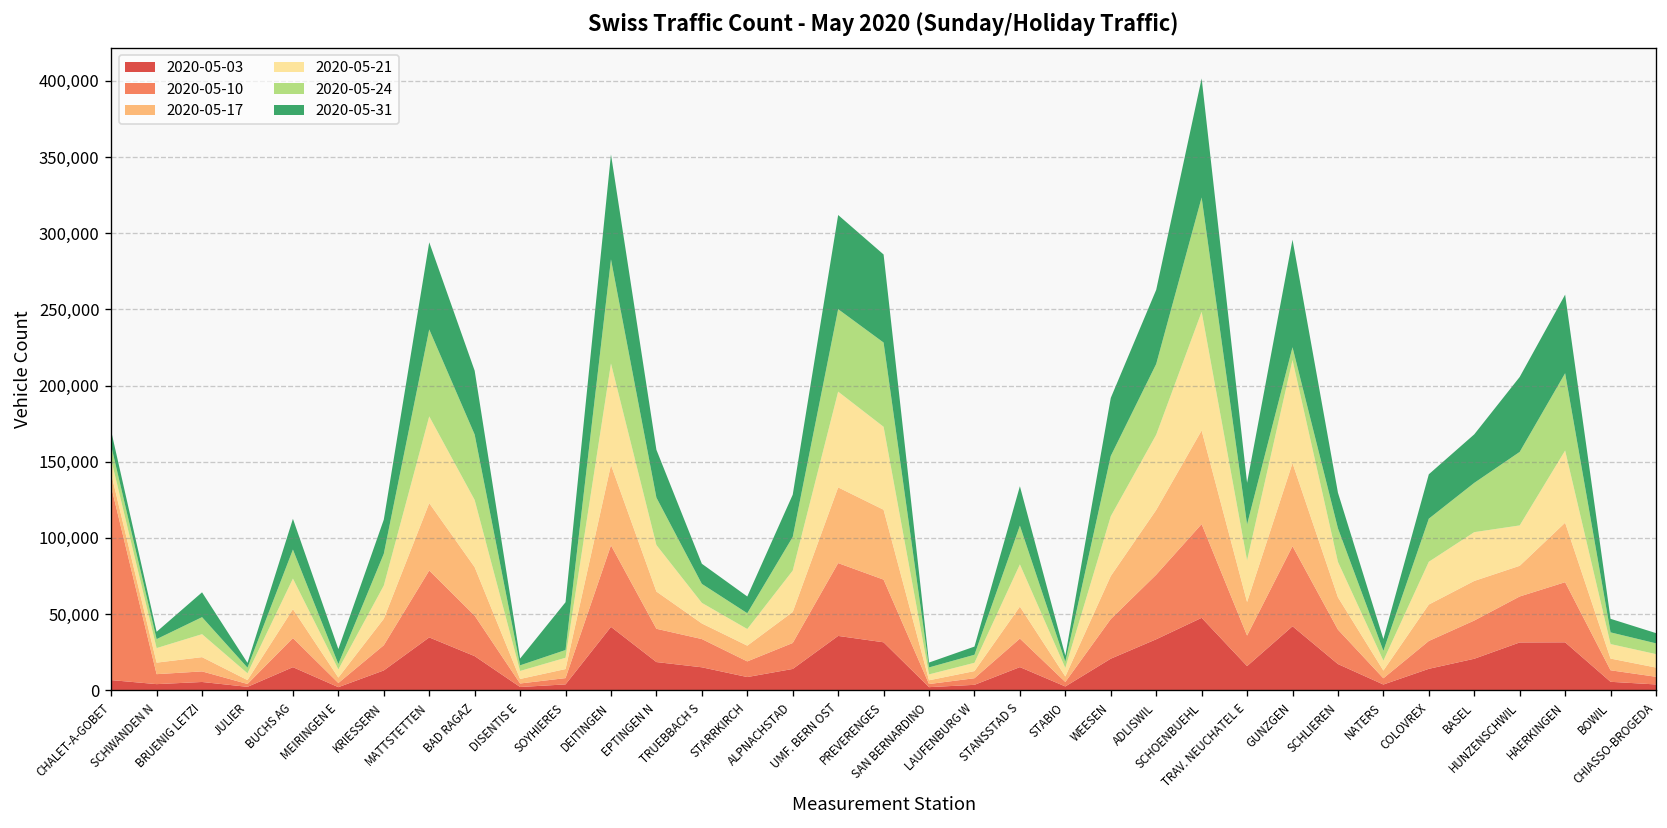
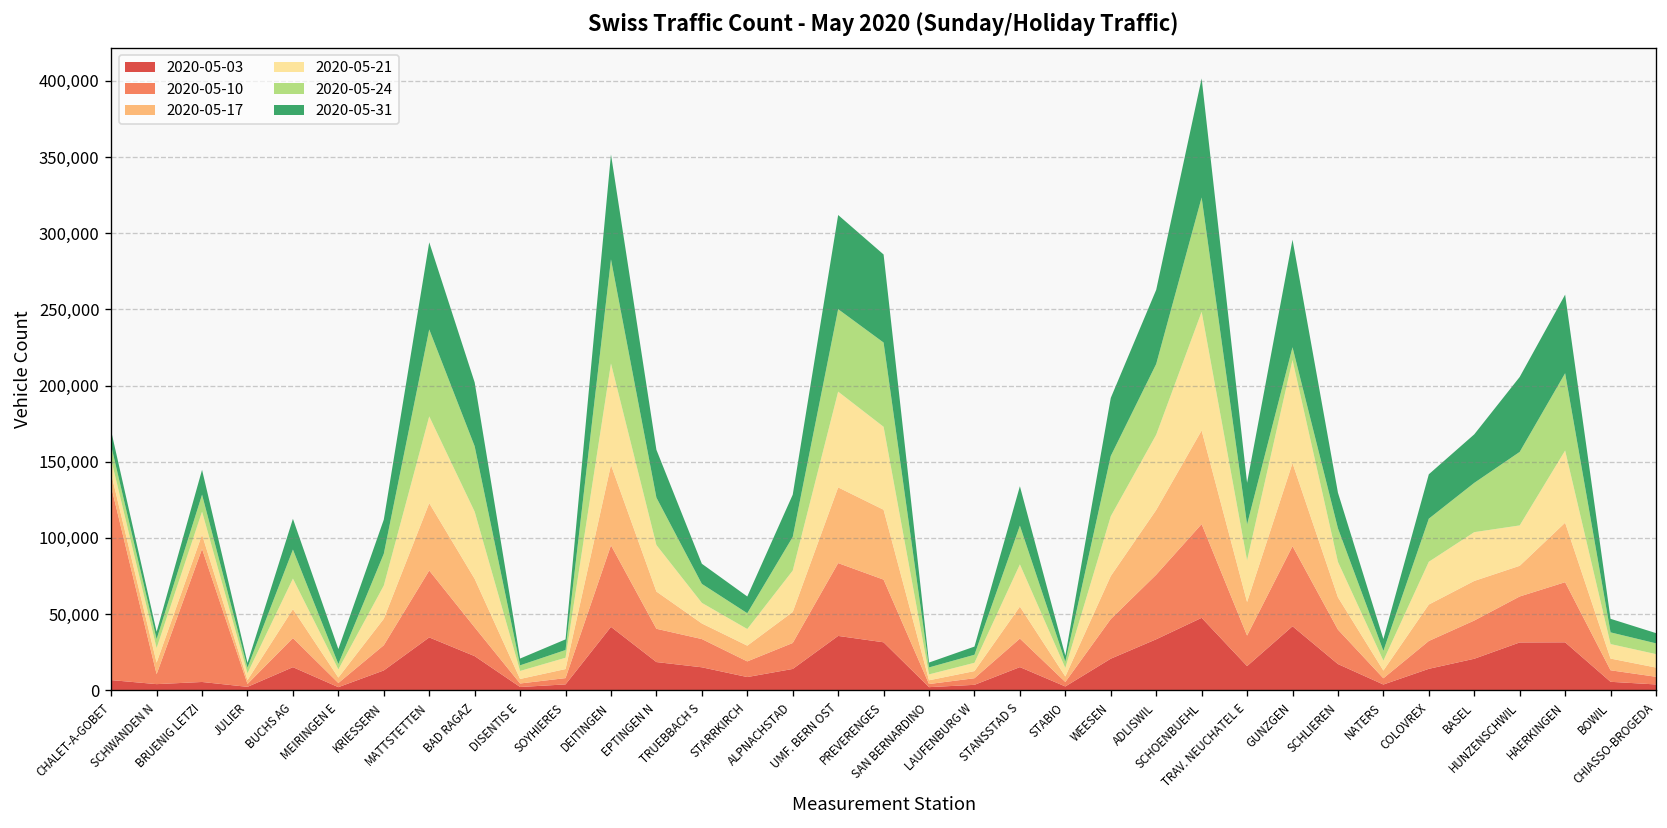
2020-05-10, BRUENIG LETZI: 7,000 -> 87,000
2020-05-10, BAD RAGAZ: 27,000 -> 19,000
2020-05-31, SOYHIERES: 31,000 -> 7,000
